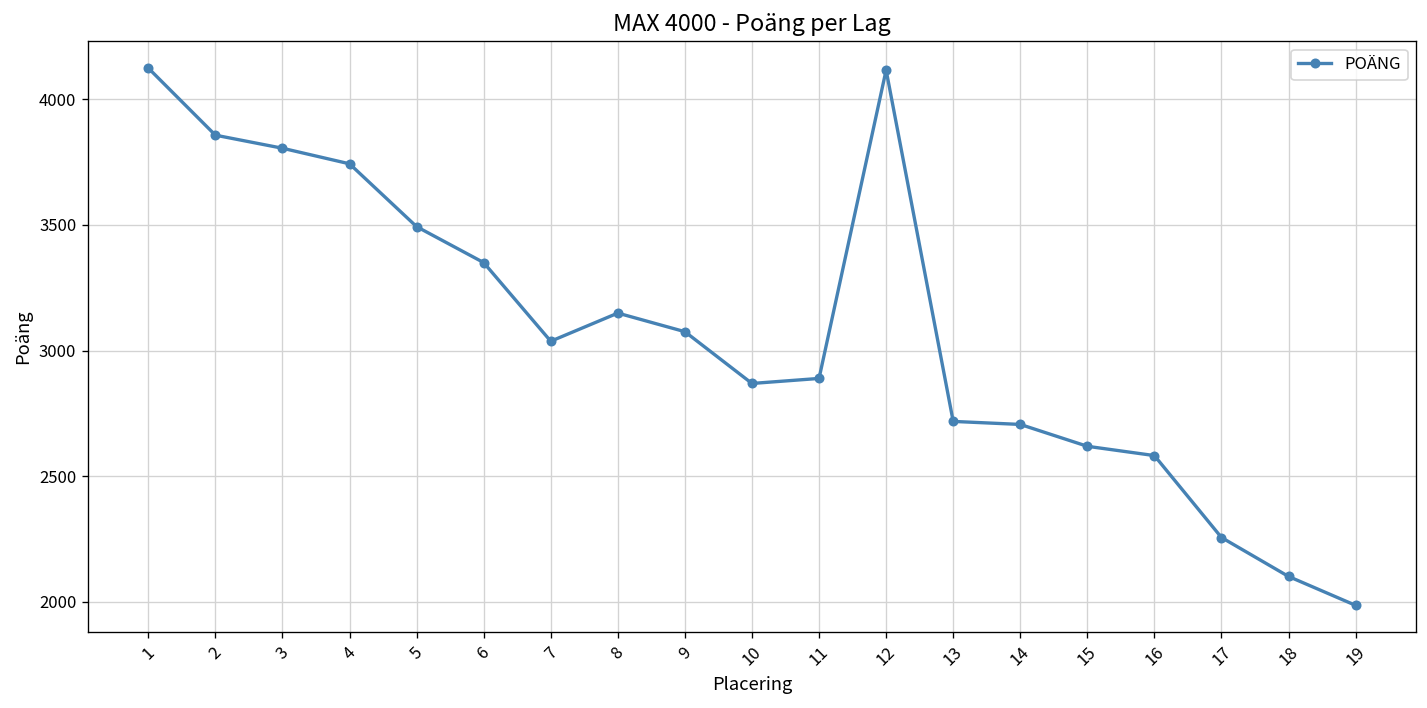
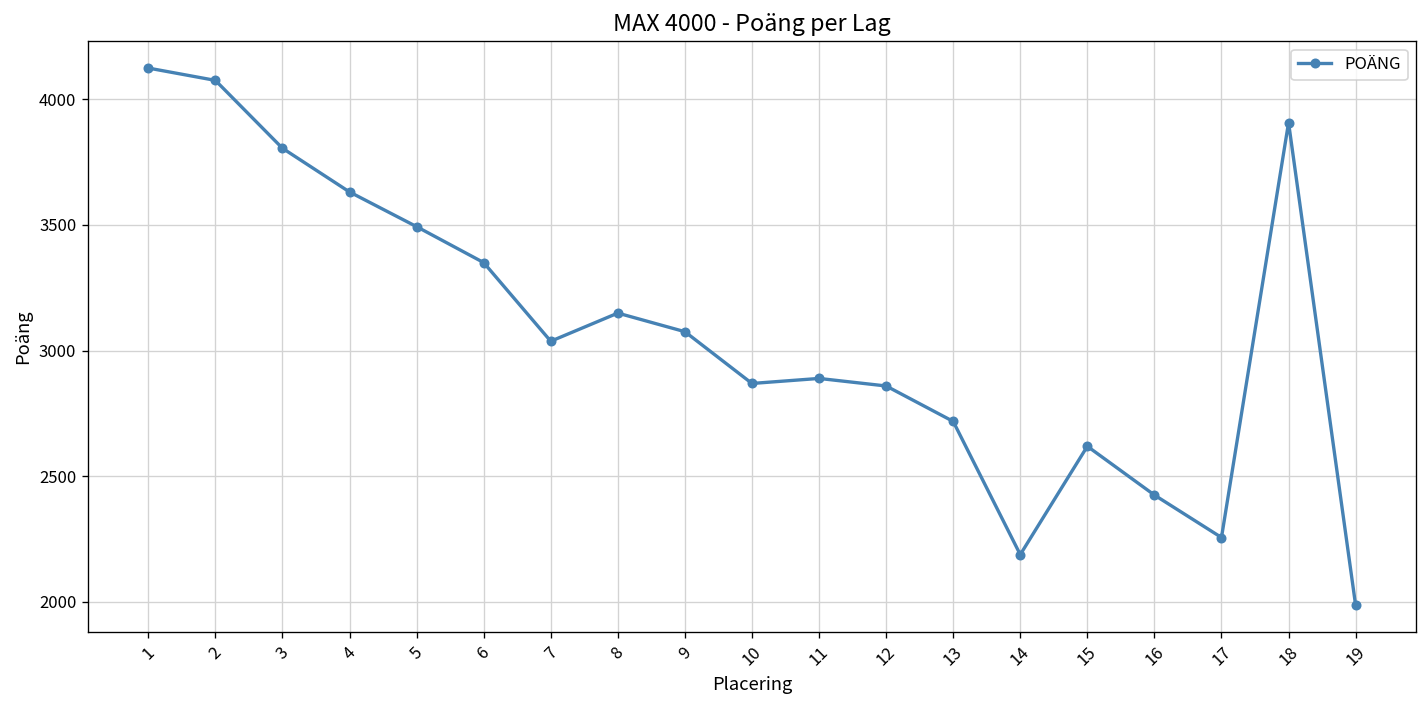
2: 3860 -> 4080
4: 3740 -> 3630
12: 4120 -> 2860
14: 2710 -> 2190
16: 2580 -> 2430
18: 2100 -> 3910
